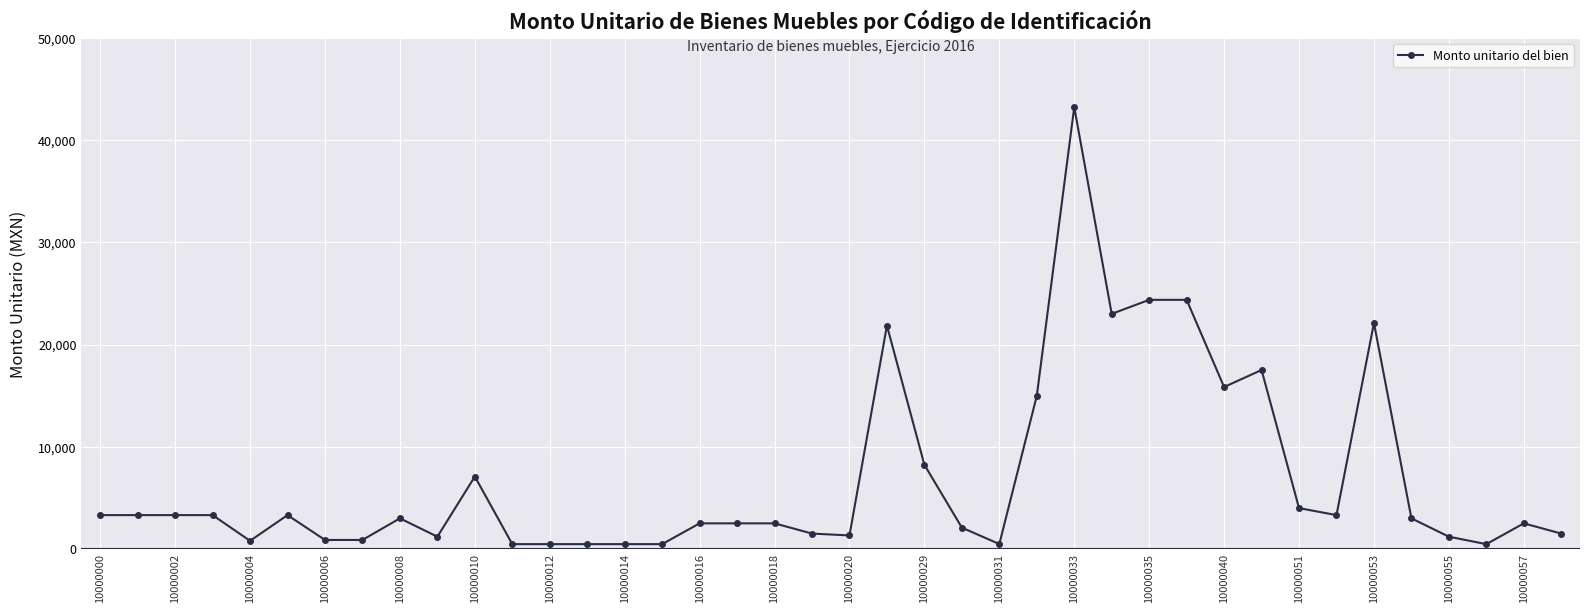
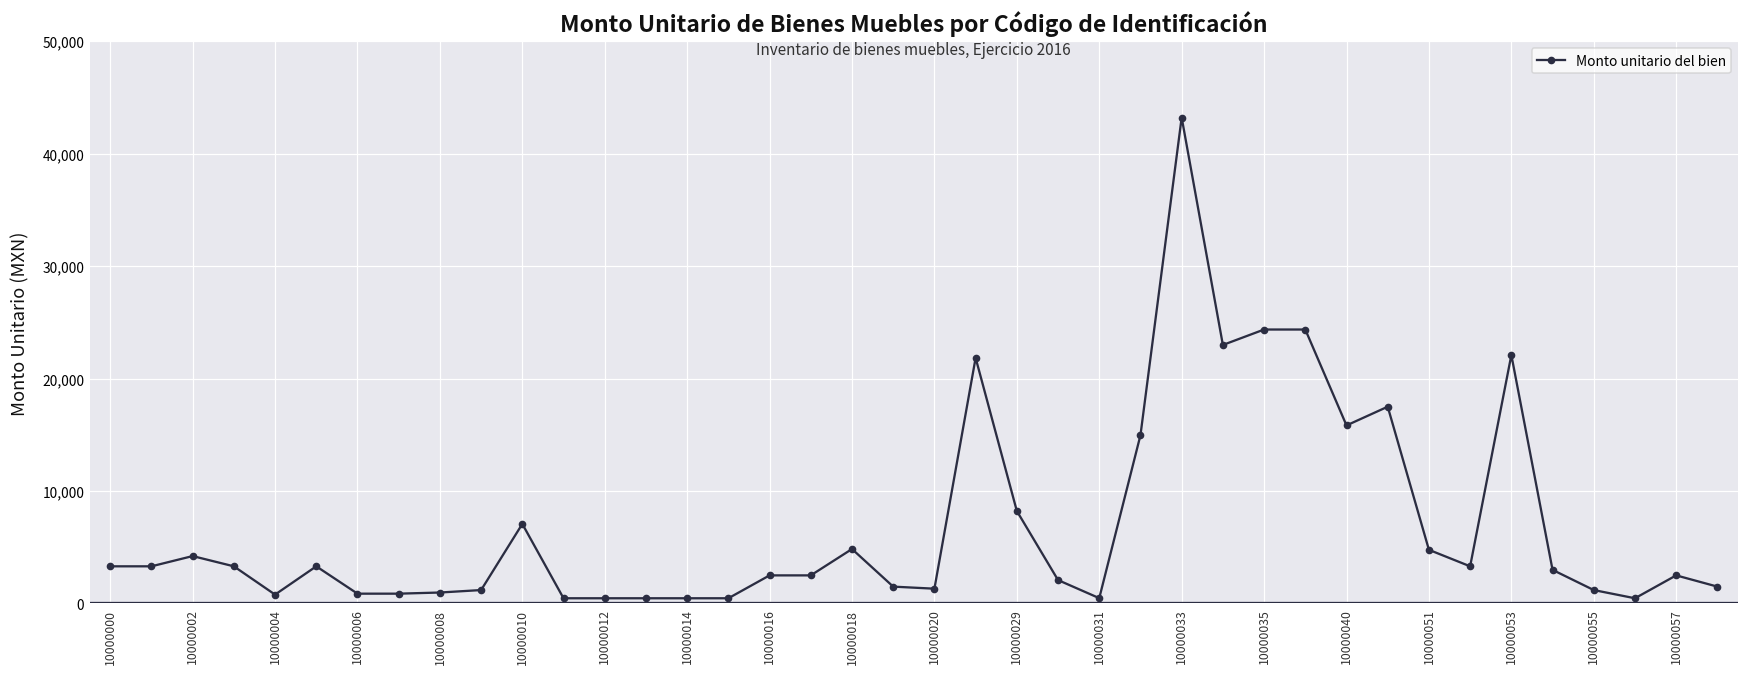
10000002: 3,300 -> 4,200
10000008: 3,000 -> 1,000
10000018: 2,500 -> 4,800
10000051: 4,000 -> 4,800
